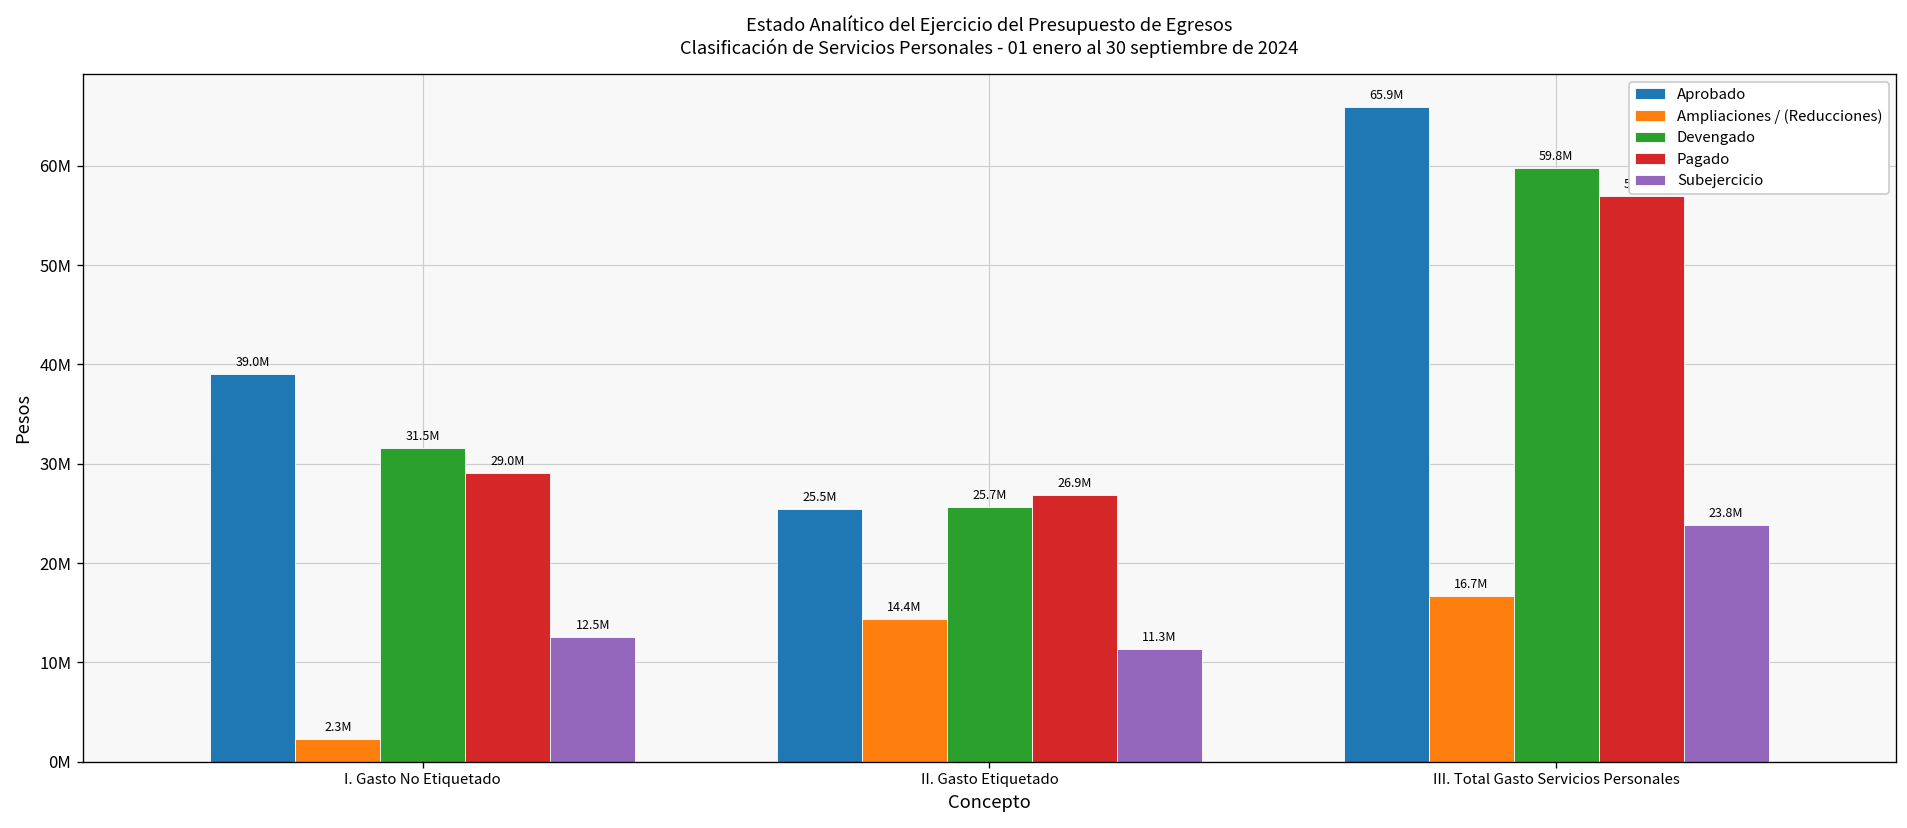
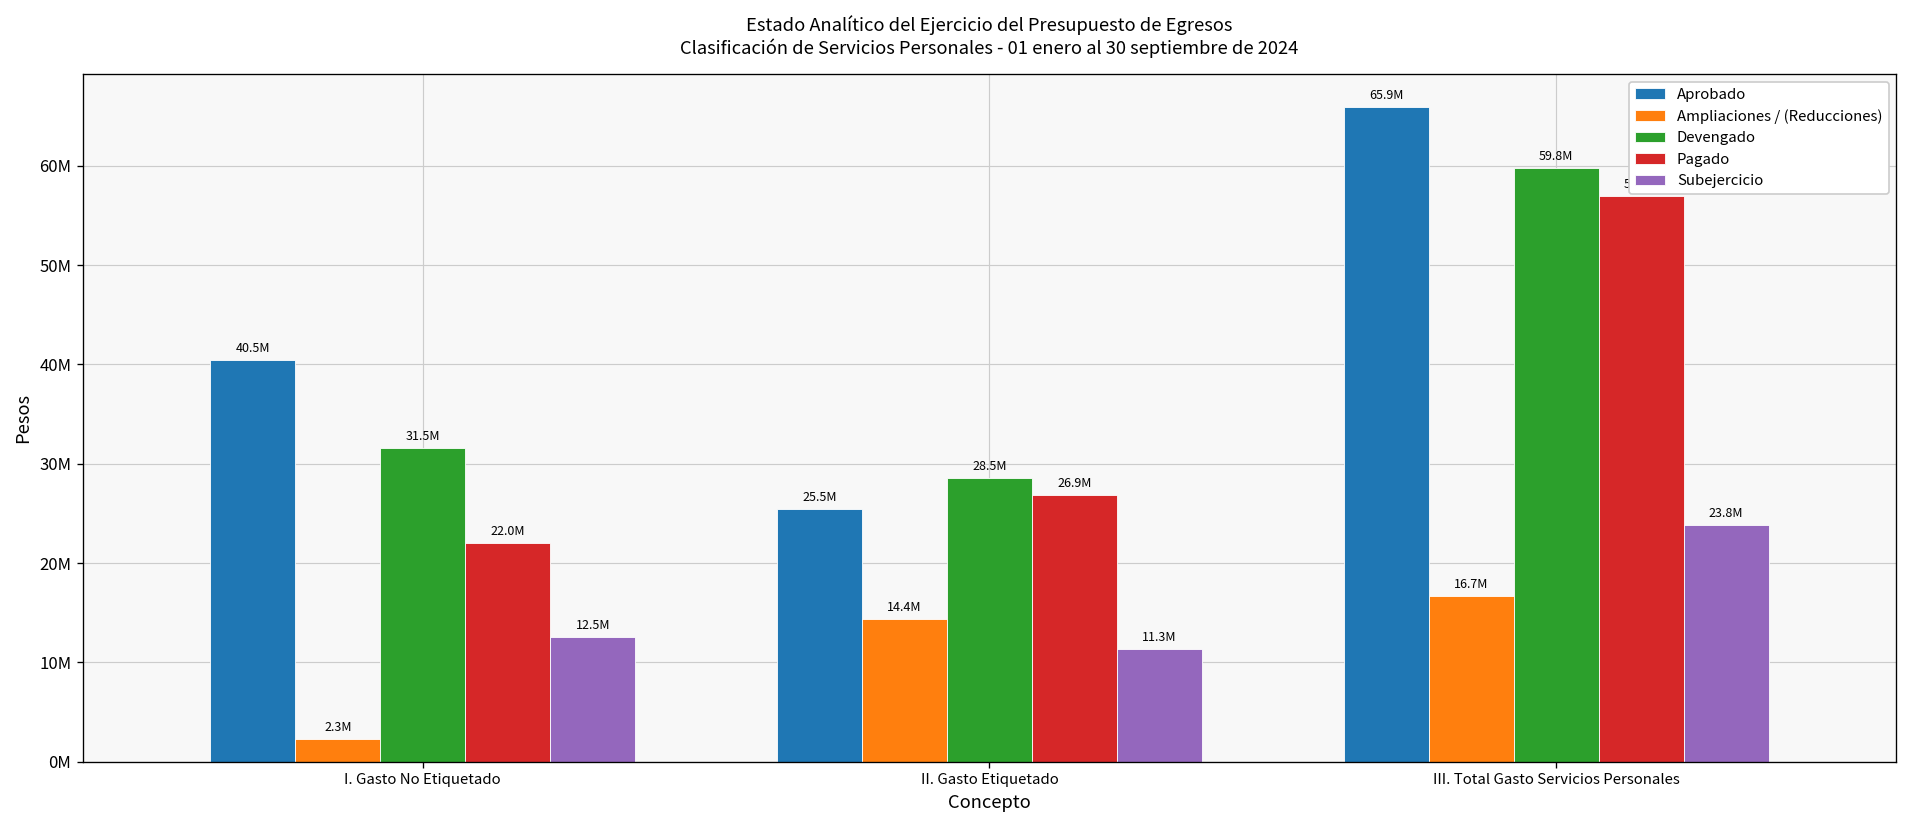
Aprobado, I. Gasto No Etiquetado: 39.0M -> 40.5M
Pagado, I. Gasto No Etiquetado: 29.0M -> 22.0M
Devengado, II. Gasto Etiquetado: 25.7M -> 28.5M
